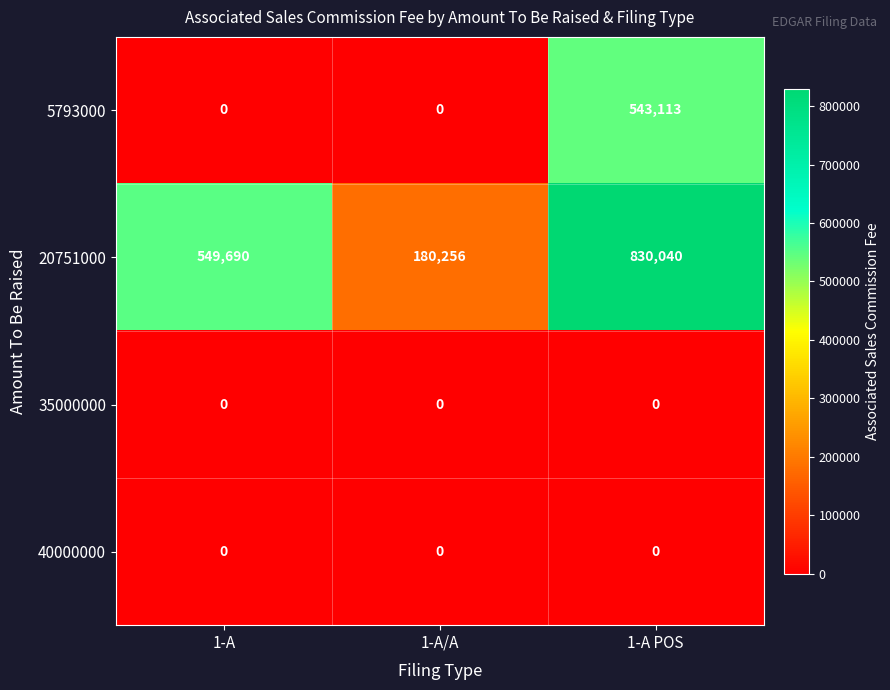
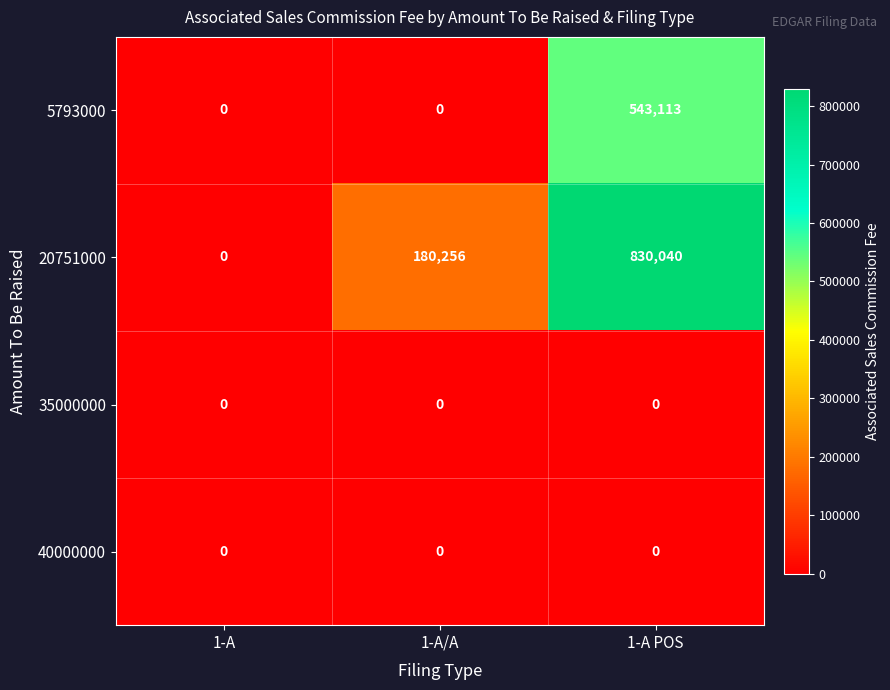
20751000, 1-A: 549,690 -> 0
